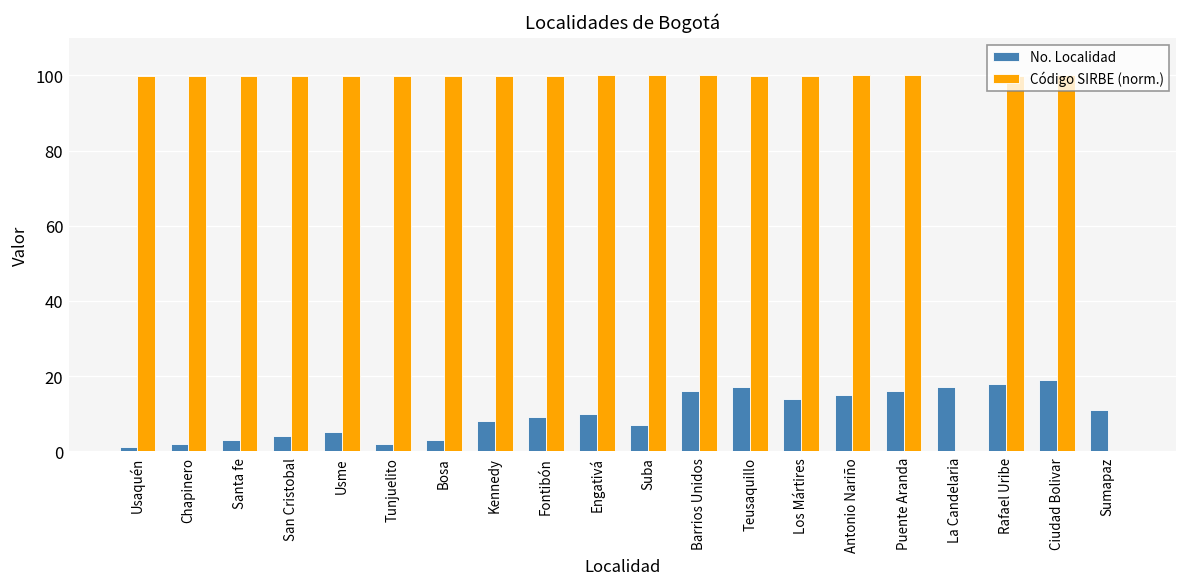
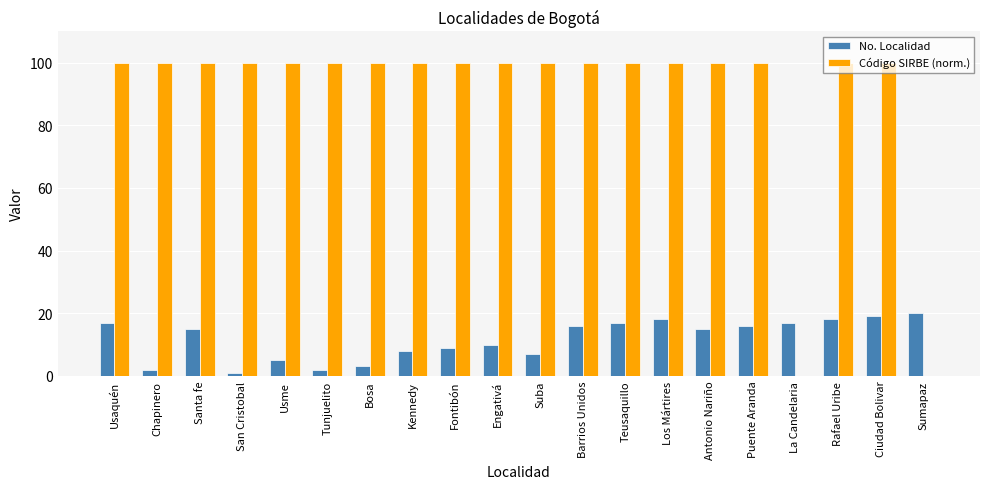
No. Localidad, Usaquén: 1 -> 17
No. Localidad, Santa fe: 3 -> 15
No. Localidad, San Cristobal: 4 -> 1
No. Localidad, Los Mártires: 14 -> 18
No. Localidad, Sumapaz: 11 -> 20
